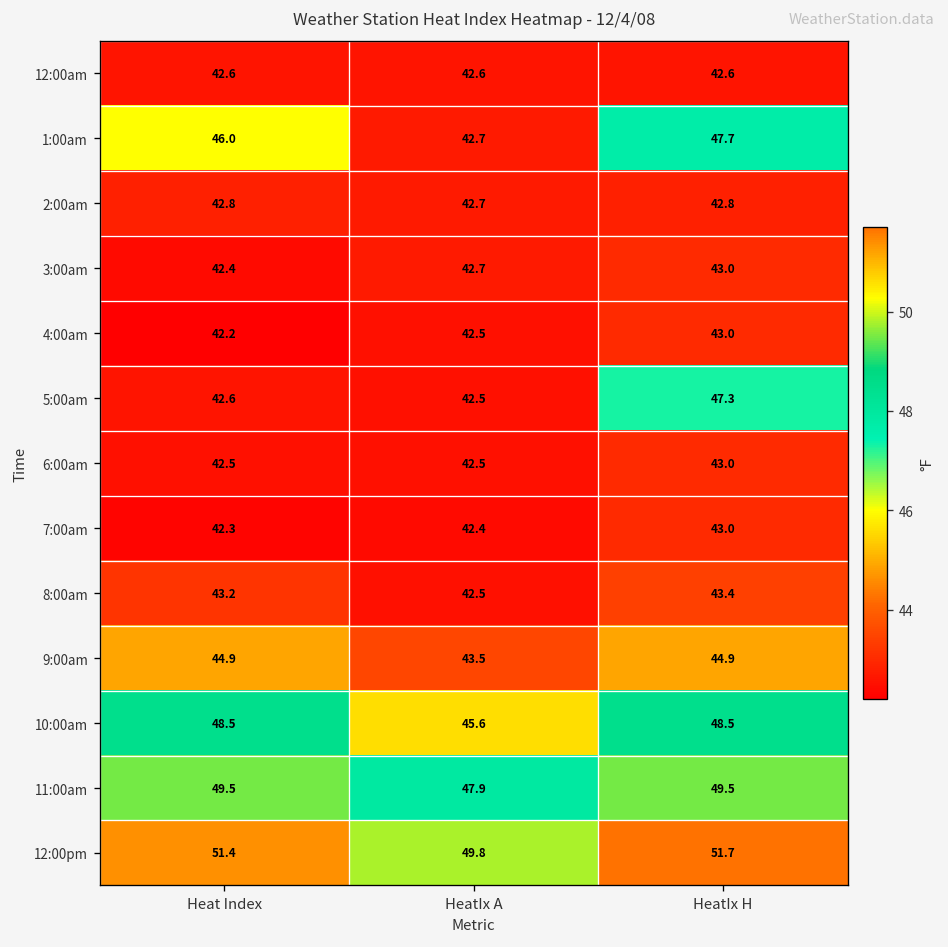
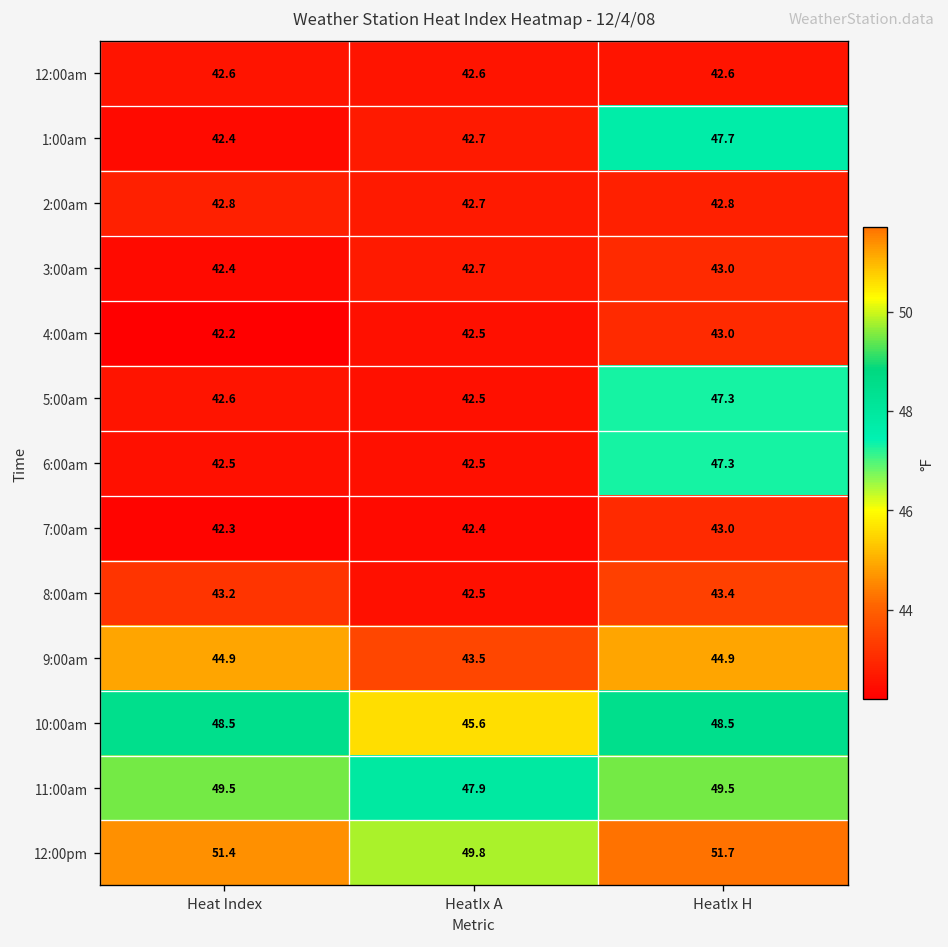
1:00am, Heat Index: 46.0 -> 42.4
6:00am, HeatIx H: 43.0 -> 47.3
